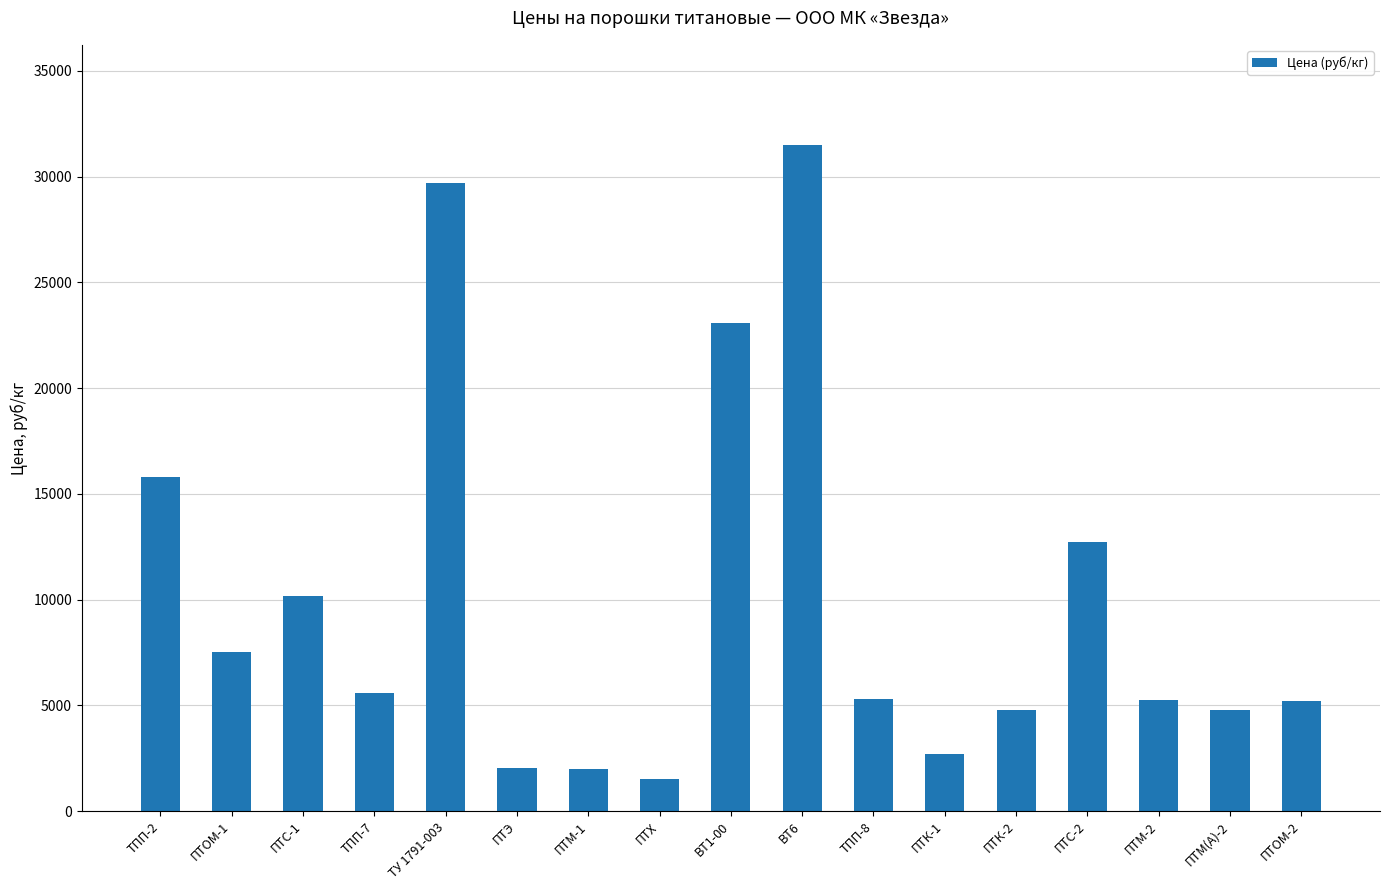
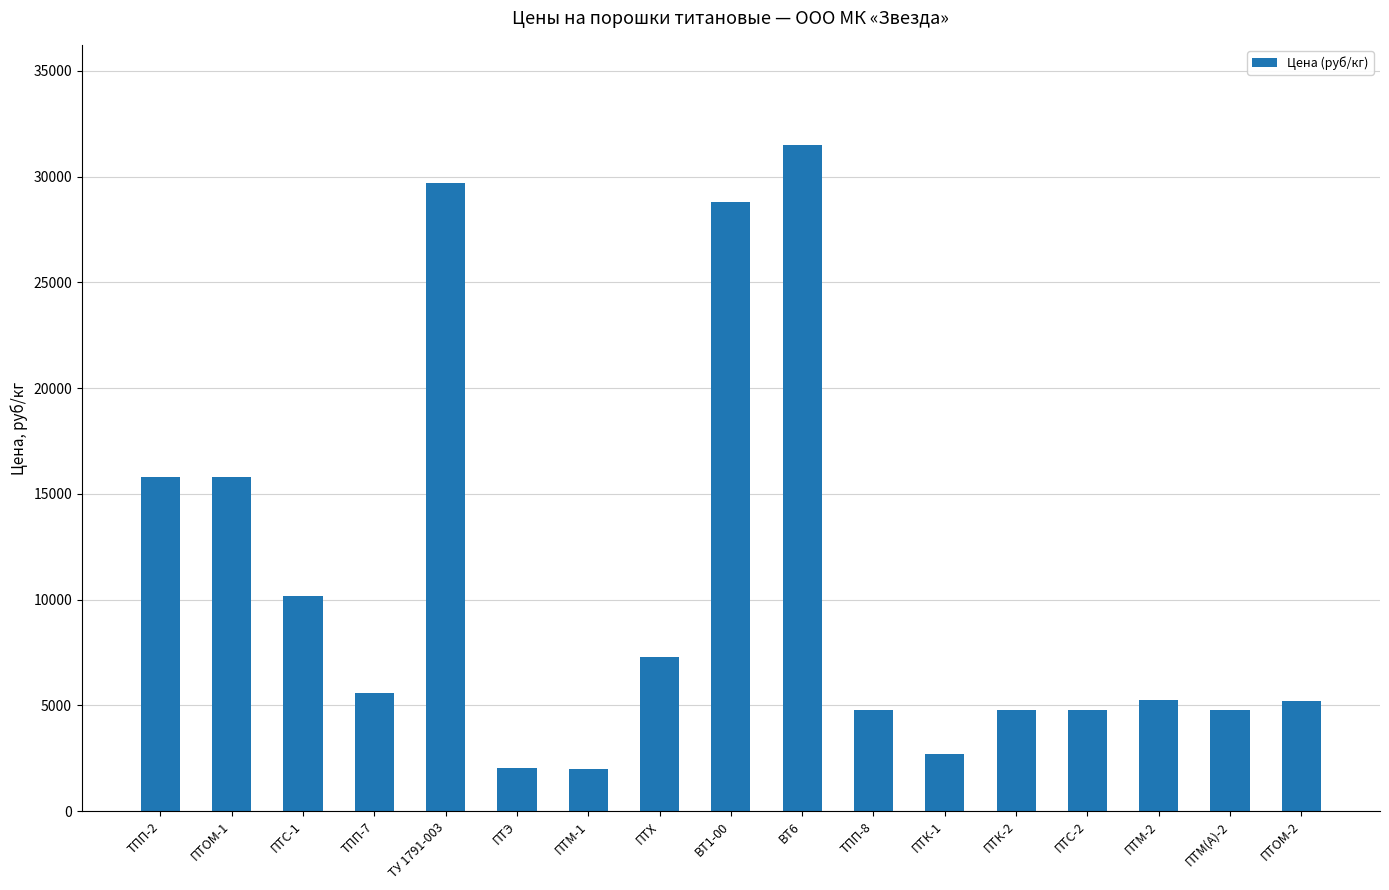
ПТОМ-1: 7500 -> 15800
ПТХ: 1500 -> 7300
ВТ1-00: 23100 -> 28800
ТПП-8: 5300 -> 4800
ПТС-2: 12700 -> 4800
